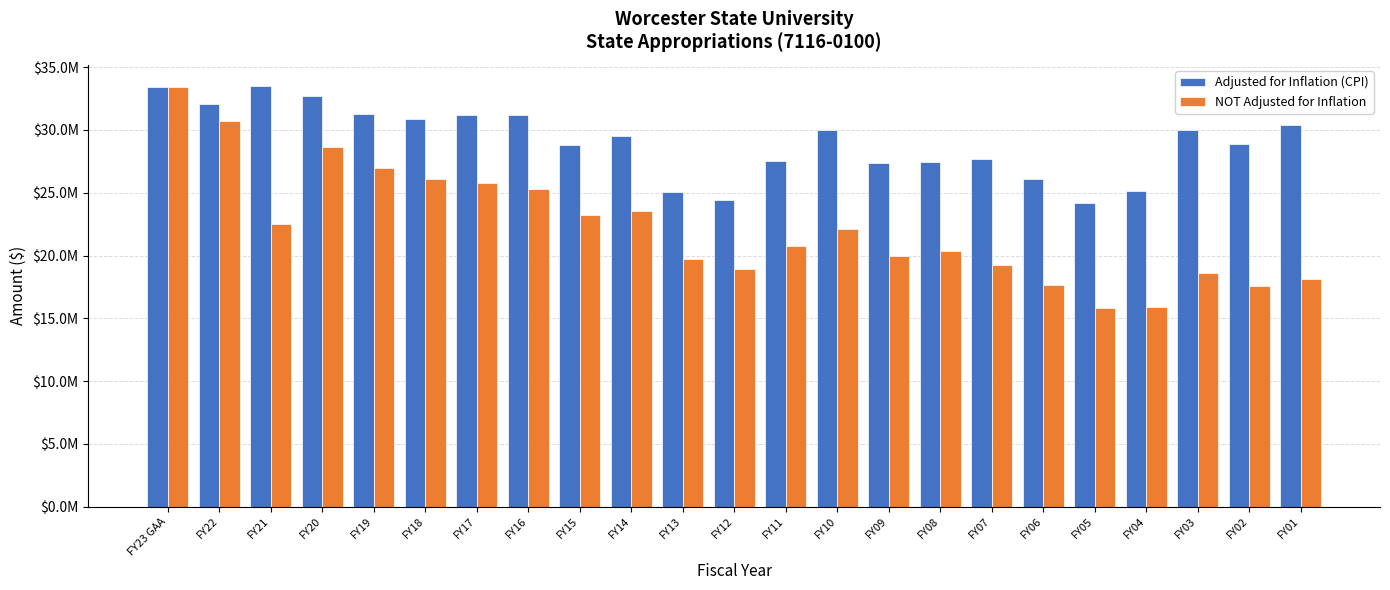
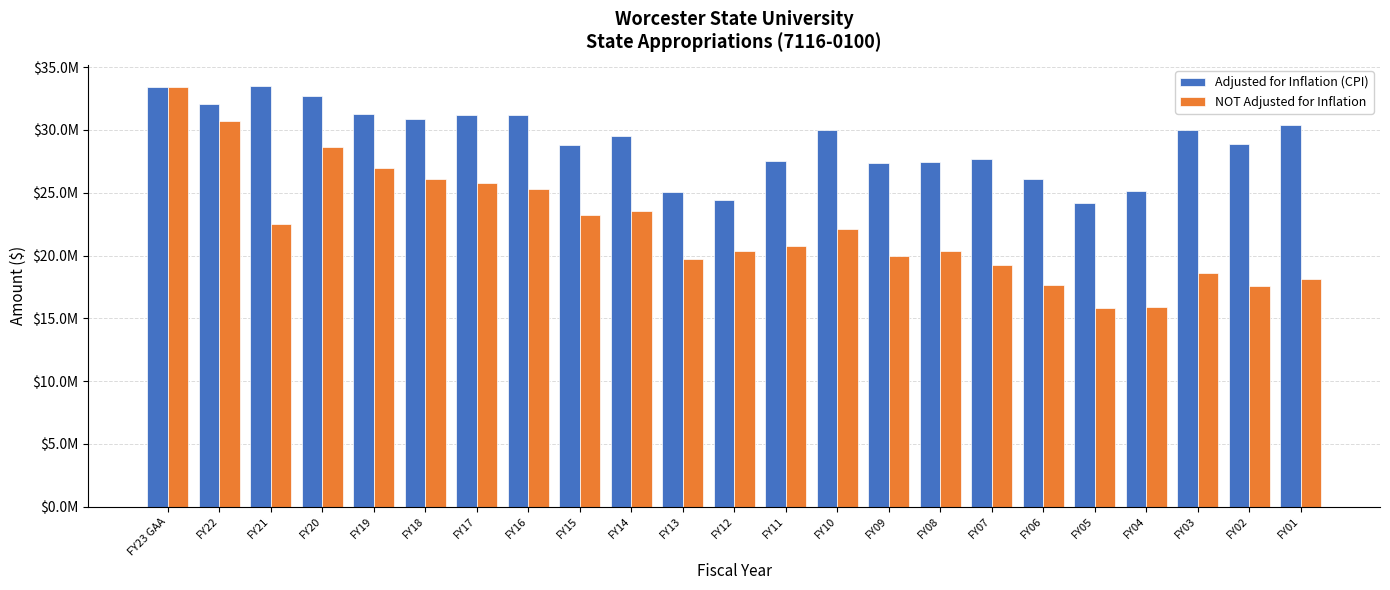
NOT Adjusted for Inflation, FY12: $18900000 -> $20400000
